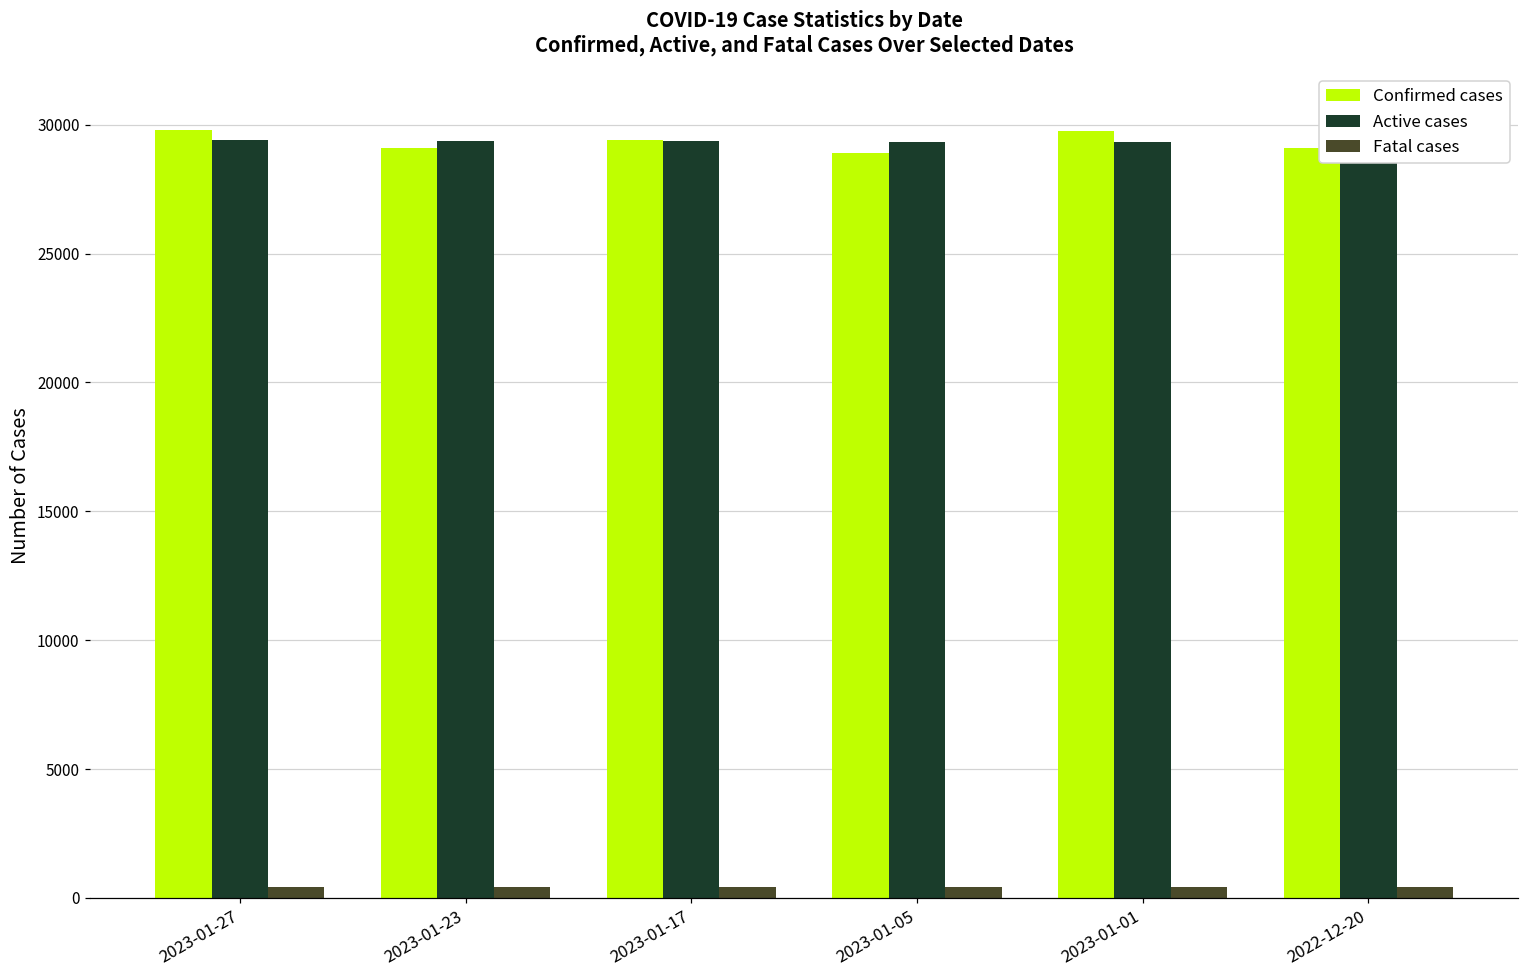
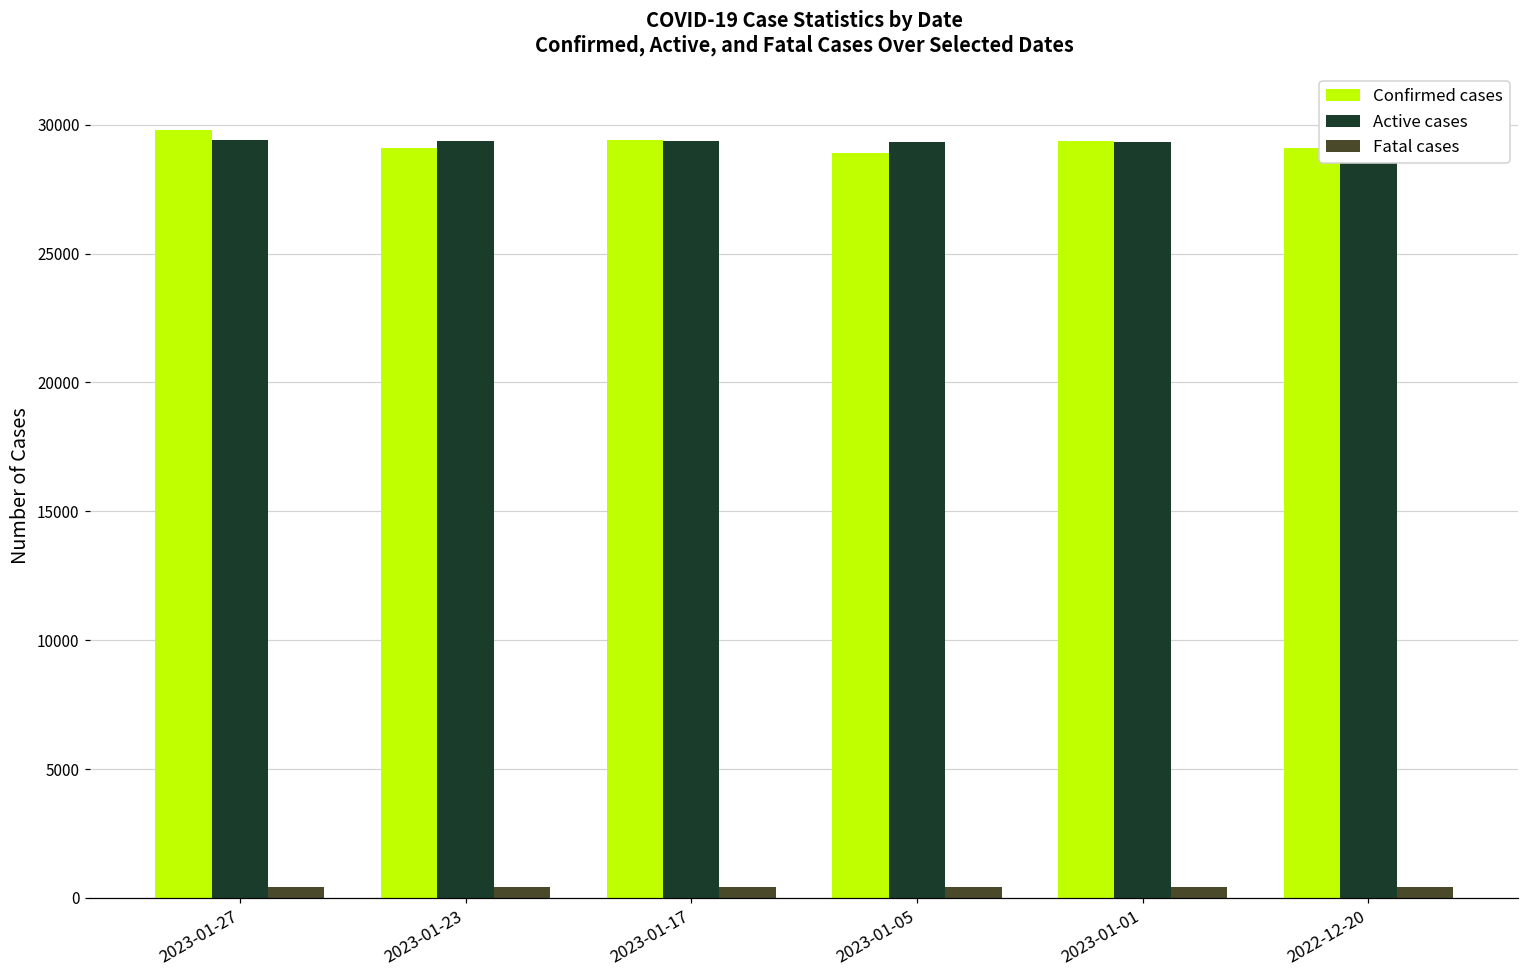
Confirmed cases, 2023-01-01: 29700 -> 29400
